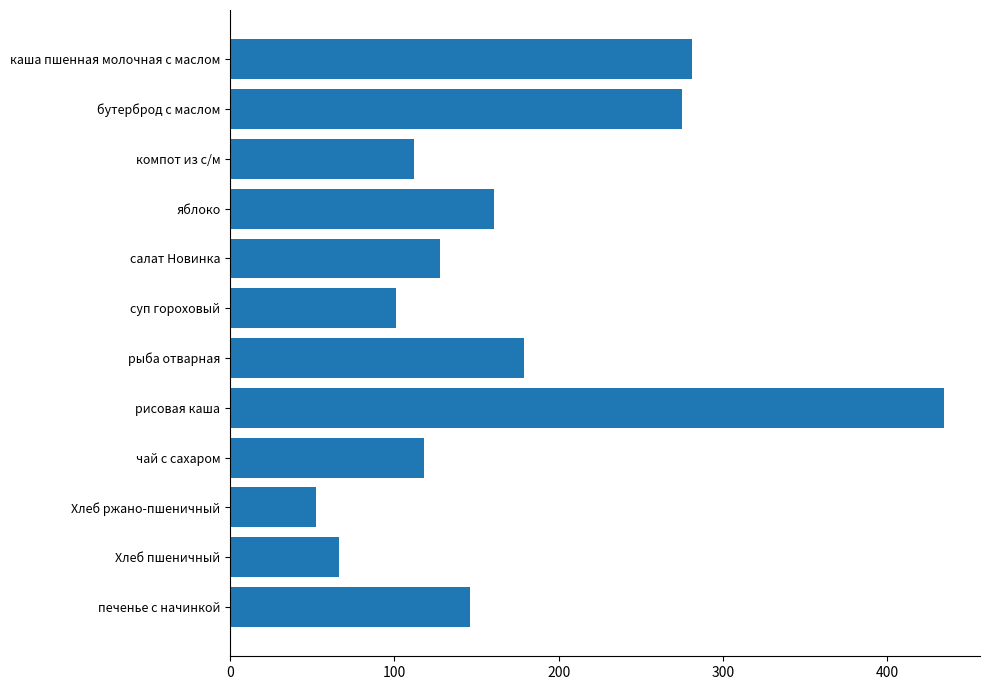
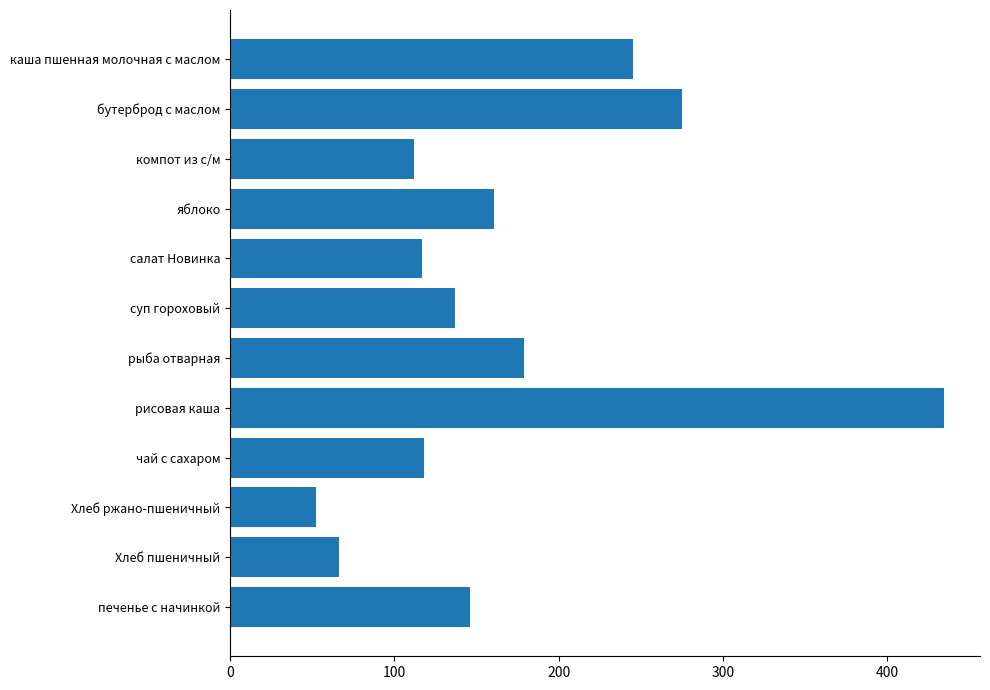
каша пшенная молочная с маслом: 281 -> 245
салат Новинка: 128 -> 117
суп гороховый: 101 -> 137
